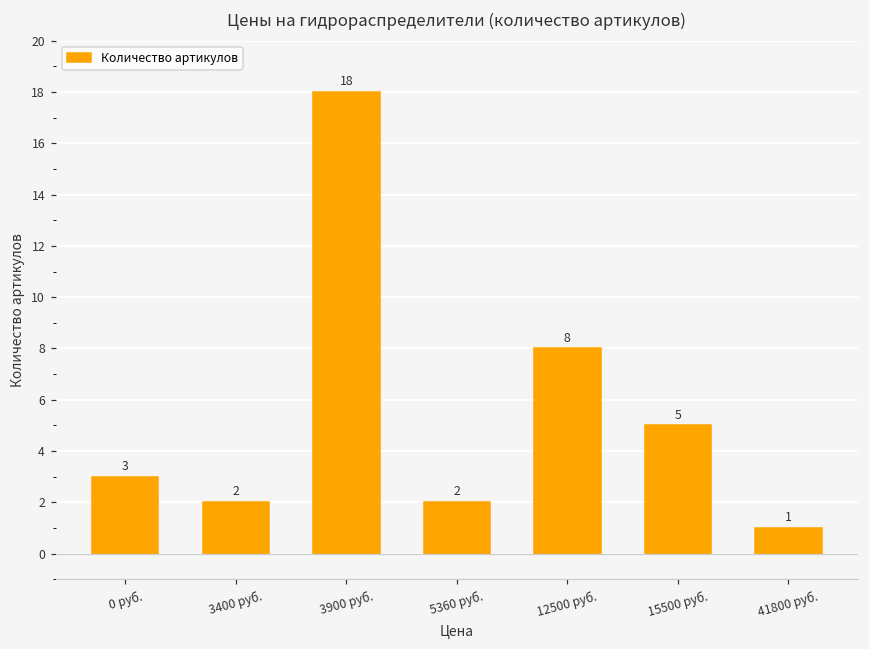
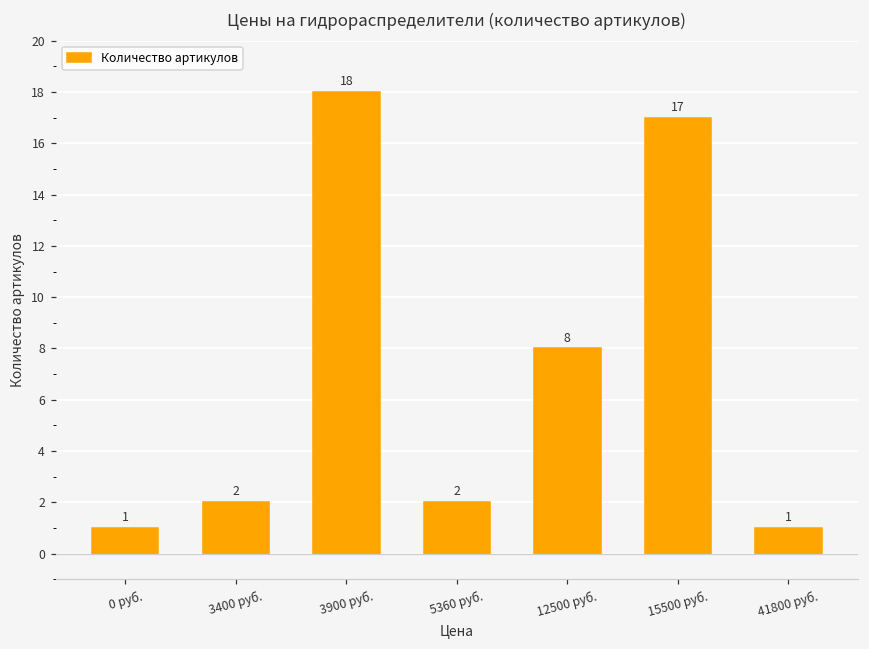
0 руб.: 3 -> 1
15500 руб.: 5 -> 17
